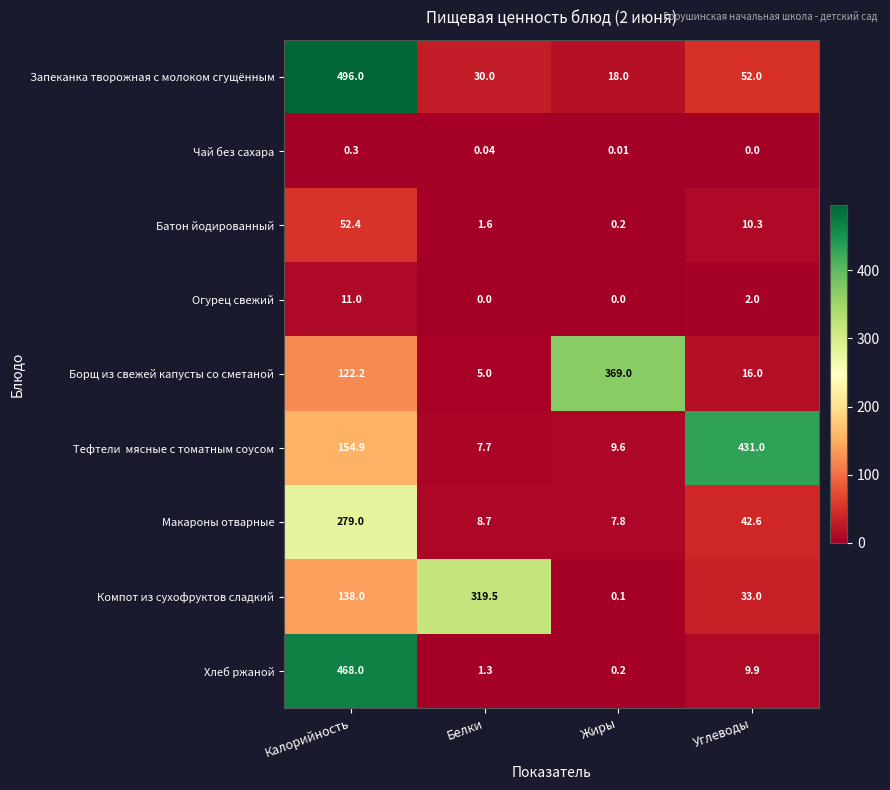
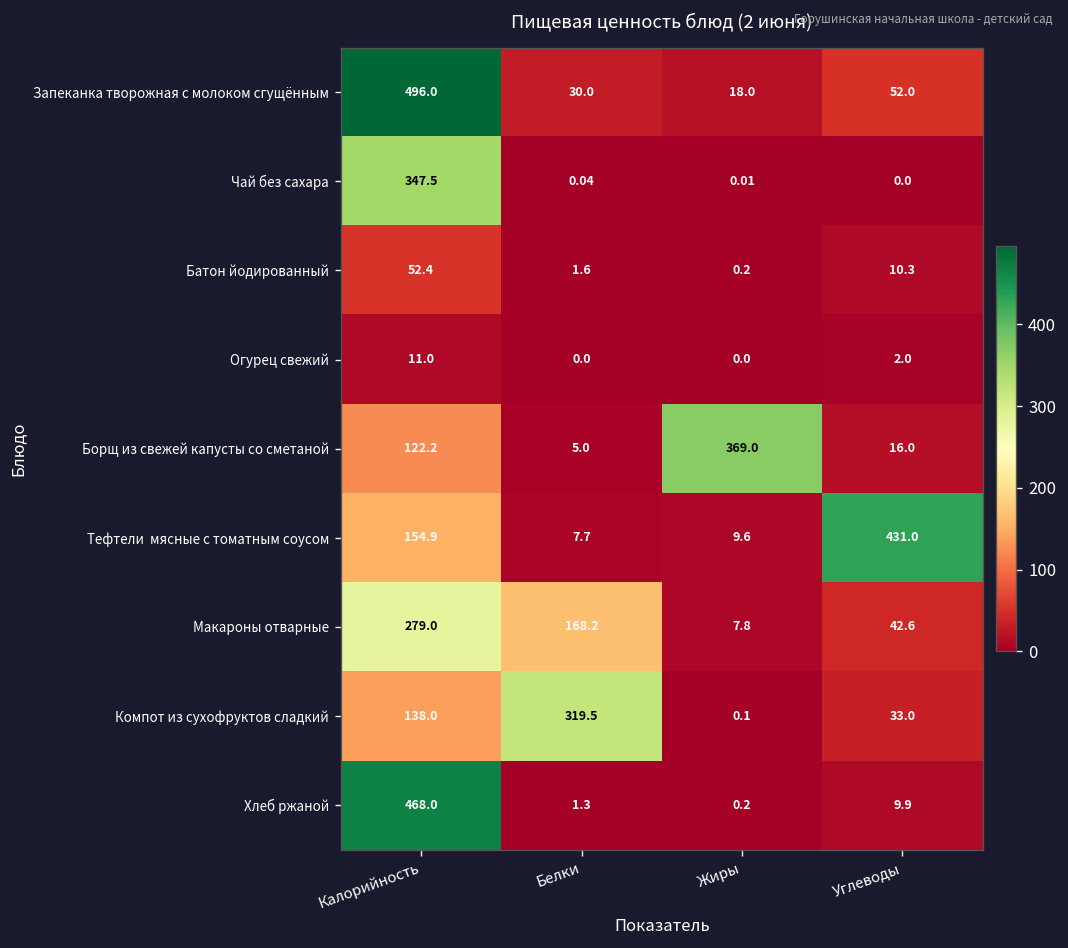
Чай без сахара, Калорийность: 0.3 -> 347.5
Макароны отварные, Белки: 8.7 -> 168.2
